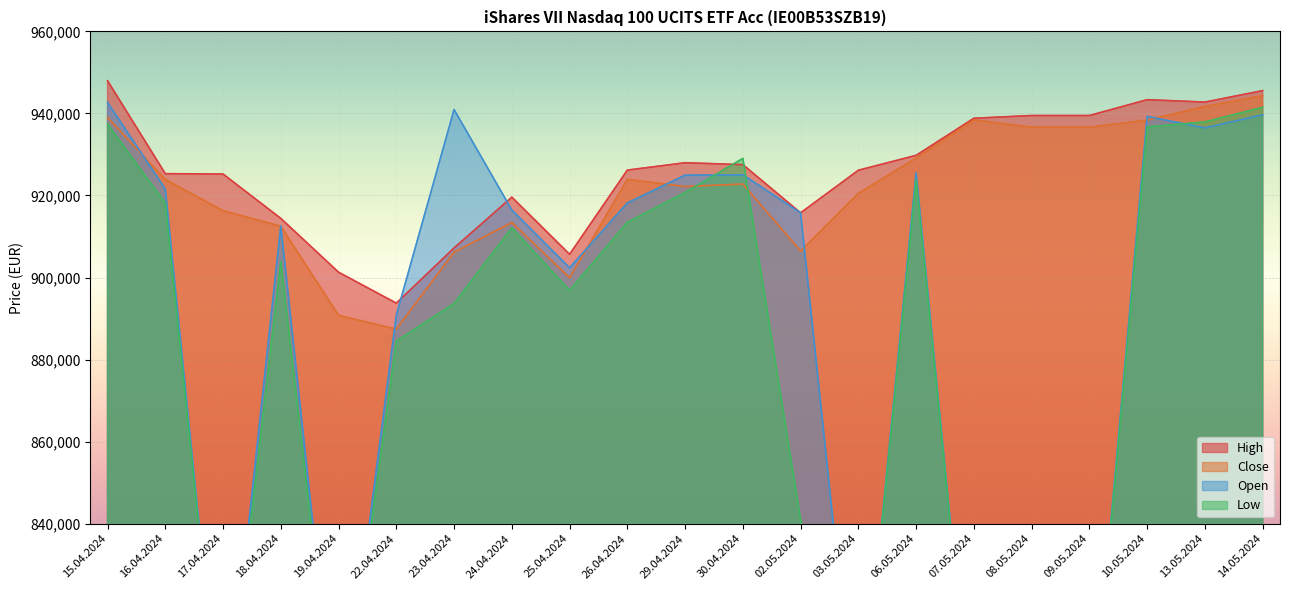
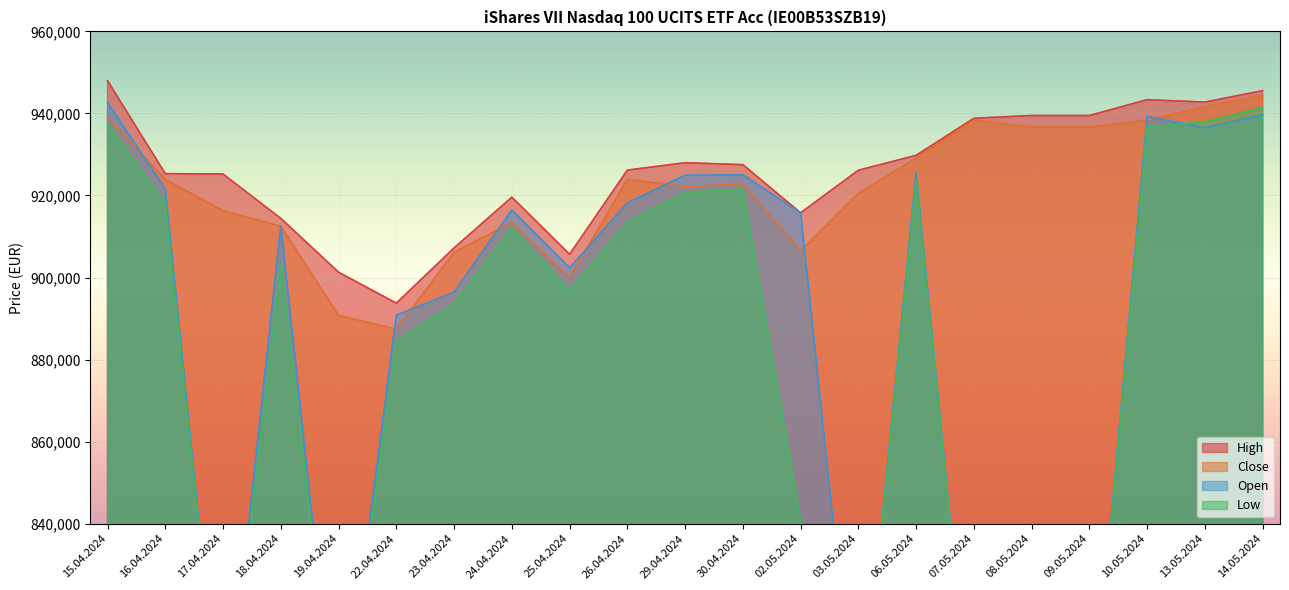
Open, 23.04.2024: 941,000 -> 896,000
Low, 30.04.2024: 929,000 -> 922,000
